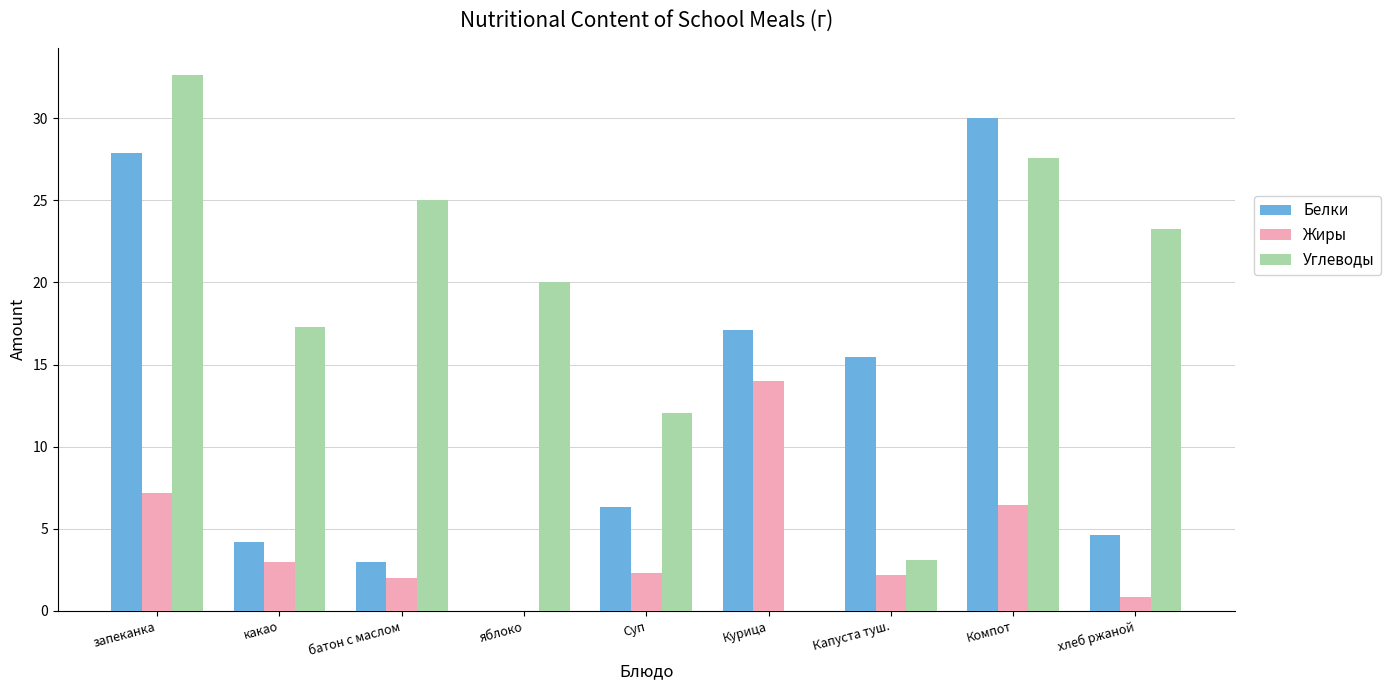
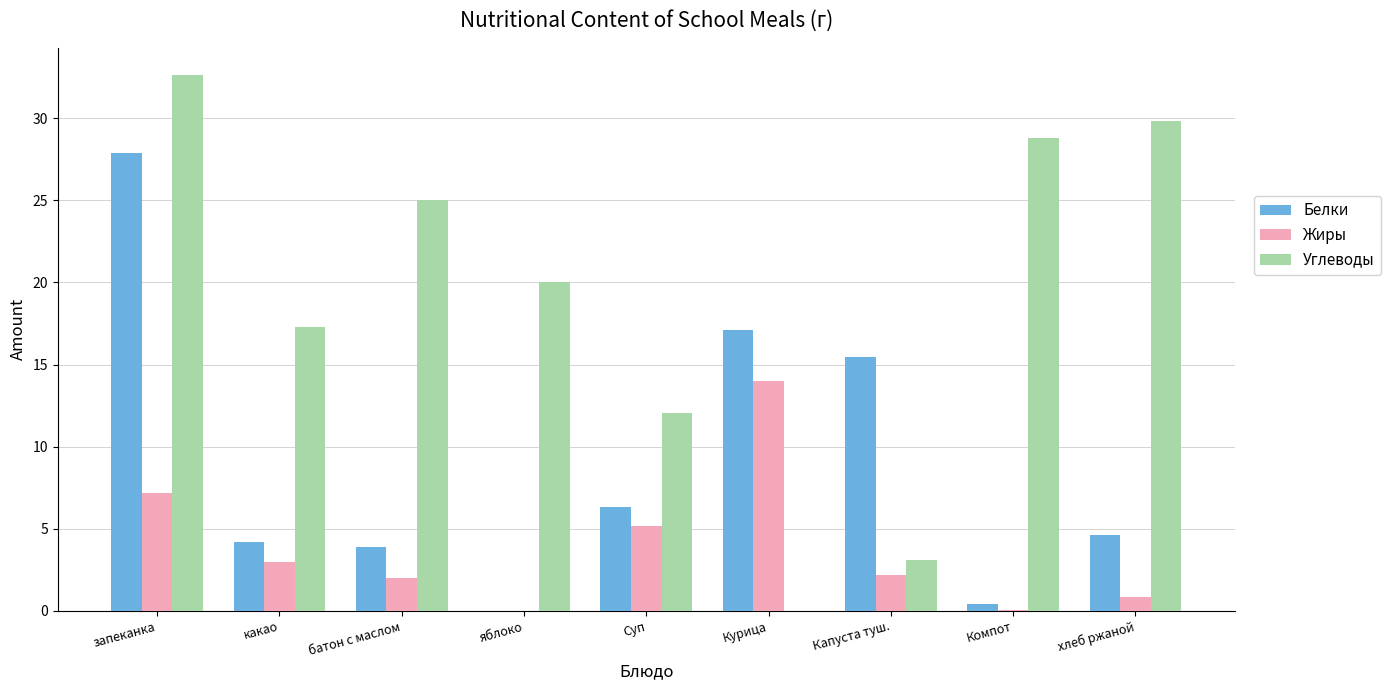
Белки, батон с маслом: 3.0 -> 3.9
Жиры, Суп: 2.3 -> 5.2
Белки, Компот: 30.0 -> 0.4
Жиры, Компот: 6.4 -> 0.0
Углеводы, Компот: 27.6 -> 28.8
Углеводы, хлеб ржаной: 23.3 -> 29.8
